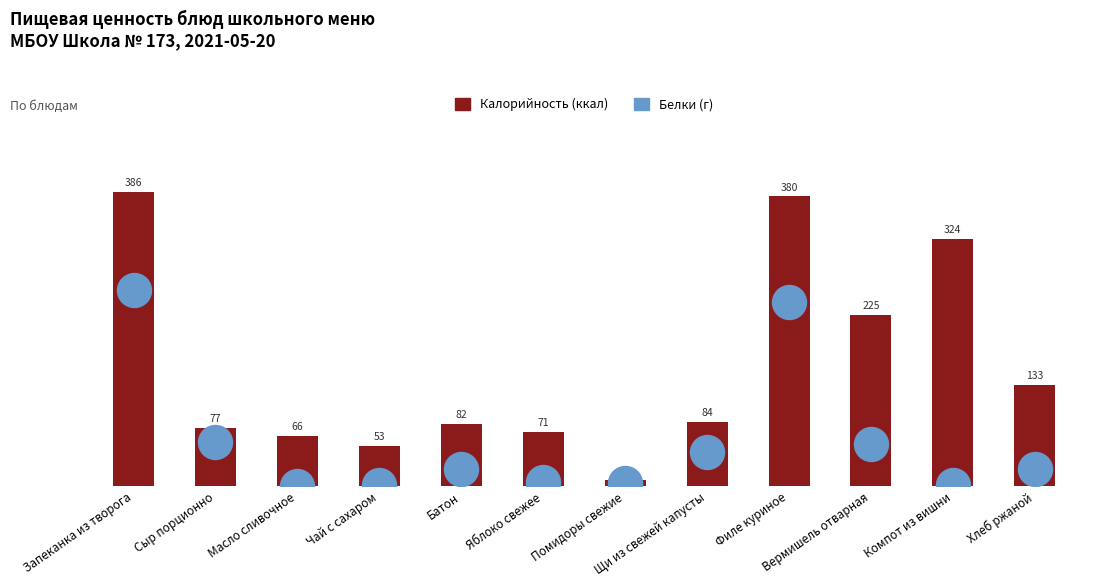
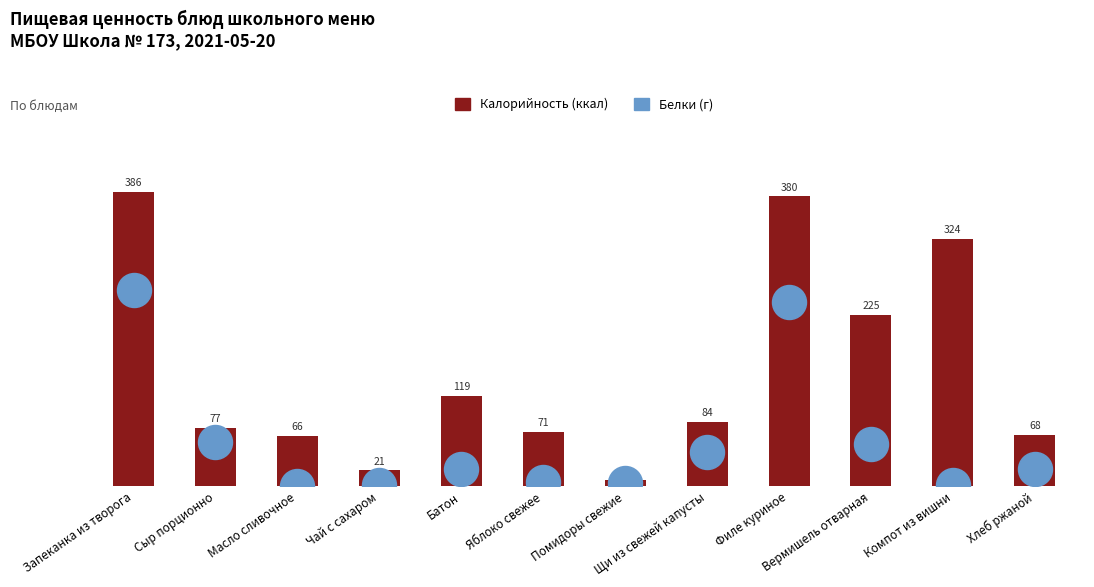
Калорийность (ккал), Чай с сахаром: 53 -> 21
Калорийность (ккал), Батон: 82 -> 119
Калорийность (ккал), Хлеб ржаной: 133 -> 68
